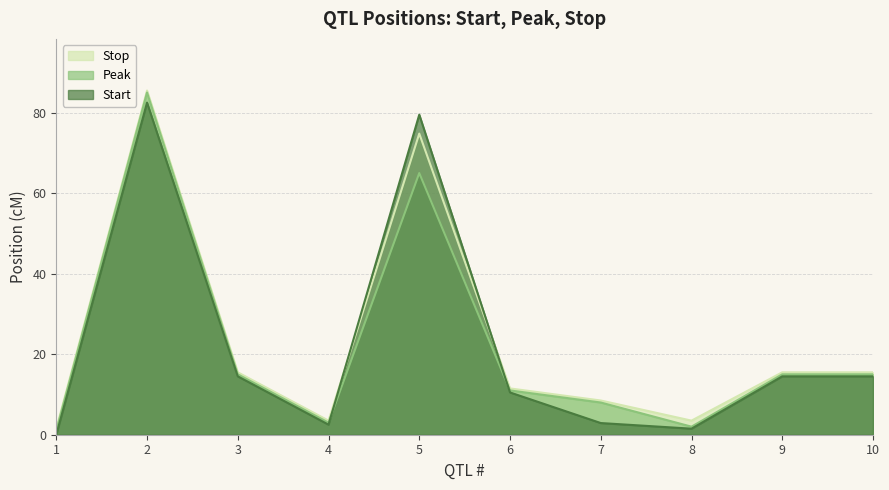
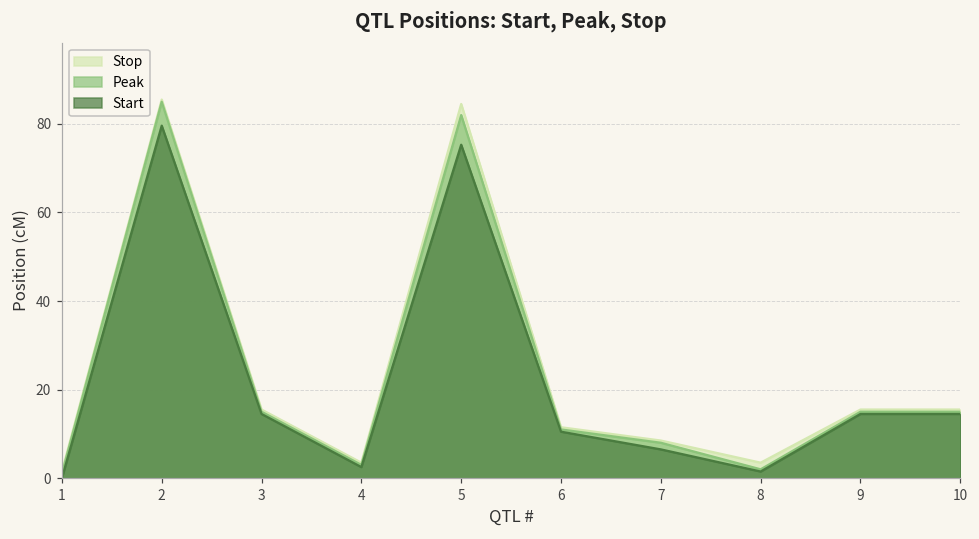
Start, 2: 83 -> 80
Stop, 5: 75 -> 85
Peak, 5: 65 -> 82
Start, 5: 80 -> 75
Start, 7: 3 -> 7
